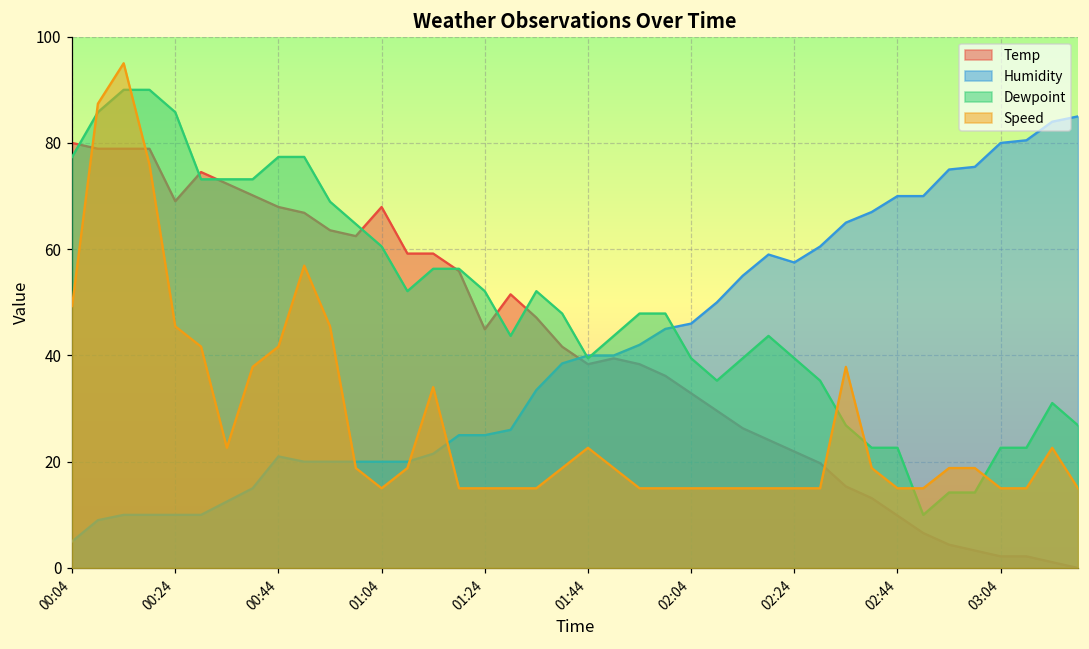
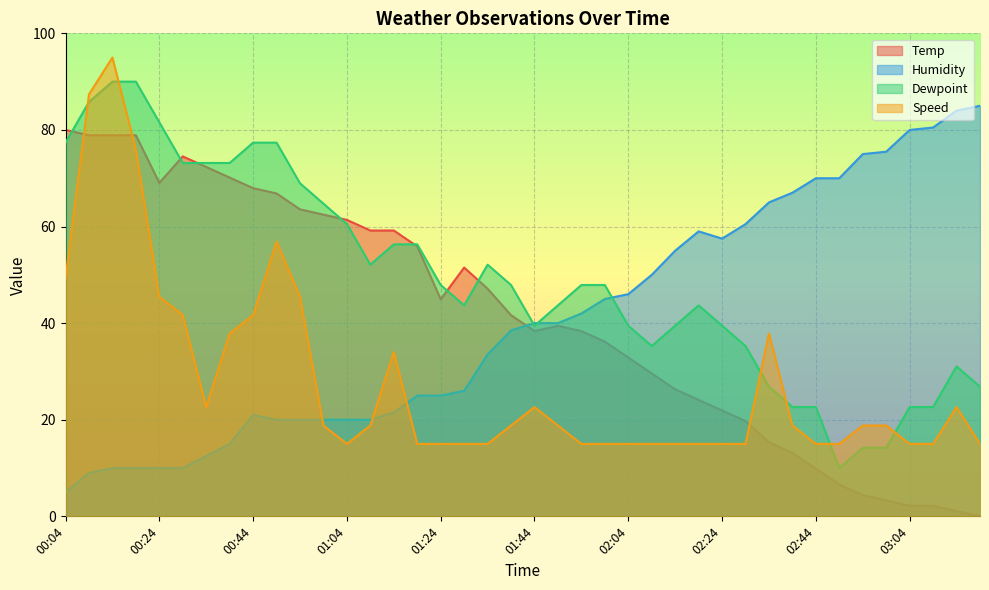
Dewpoint, 00:24: 86 -> 82
Temp, 01:04: 68 -> 61
Dewpoint, 01:24: 52 -> 48
